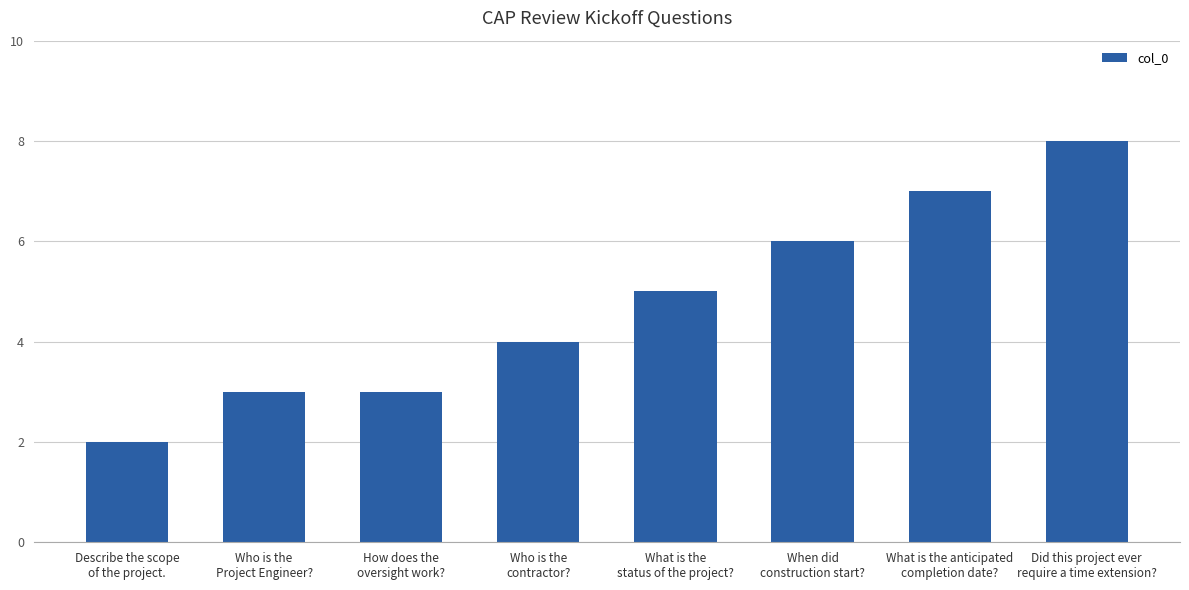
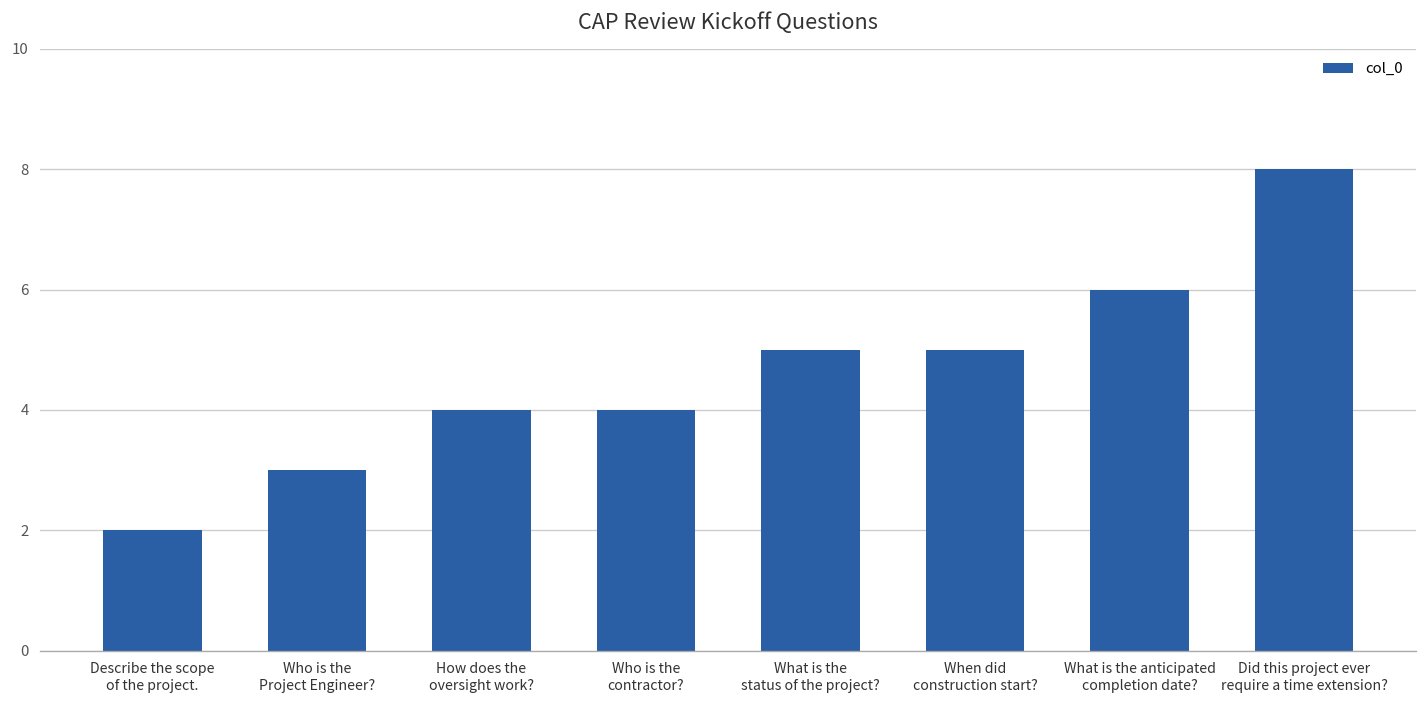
How does the oversight work?: 3 -> 4
When did construction start?: 6 -> 5
What is the anticipated completion date?: 7 -> 6
